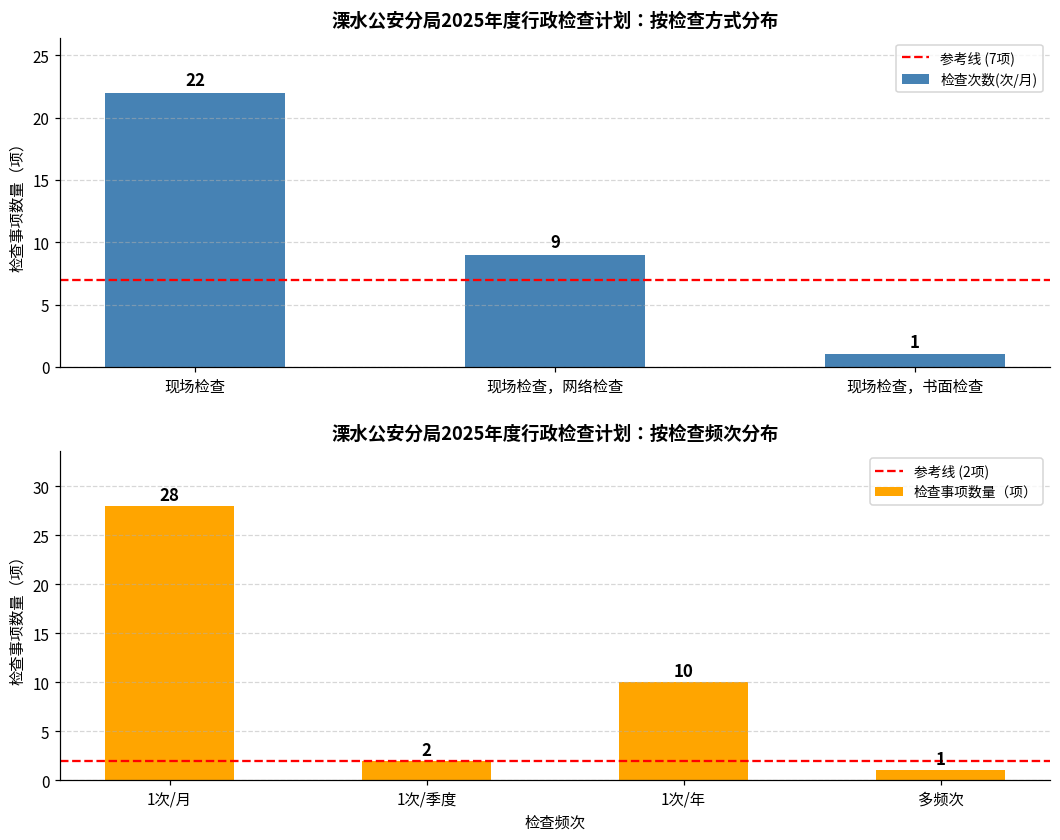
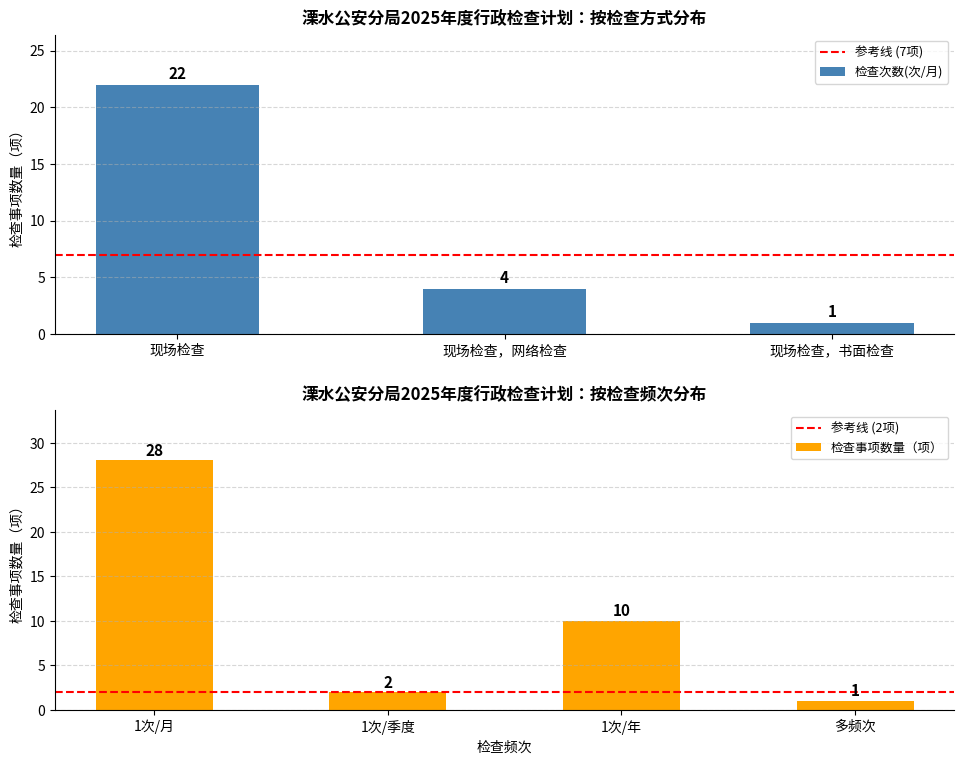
溧水公安分局2025年度行政检查计划：按检查方式分布, 现场检查，网络检查: 9 -> 4
